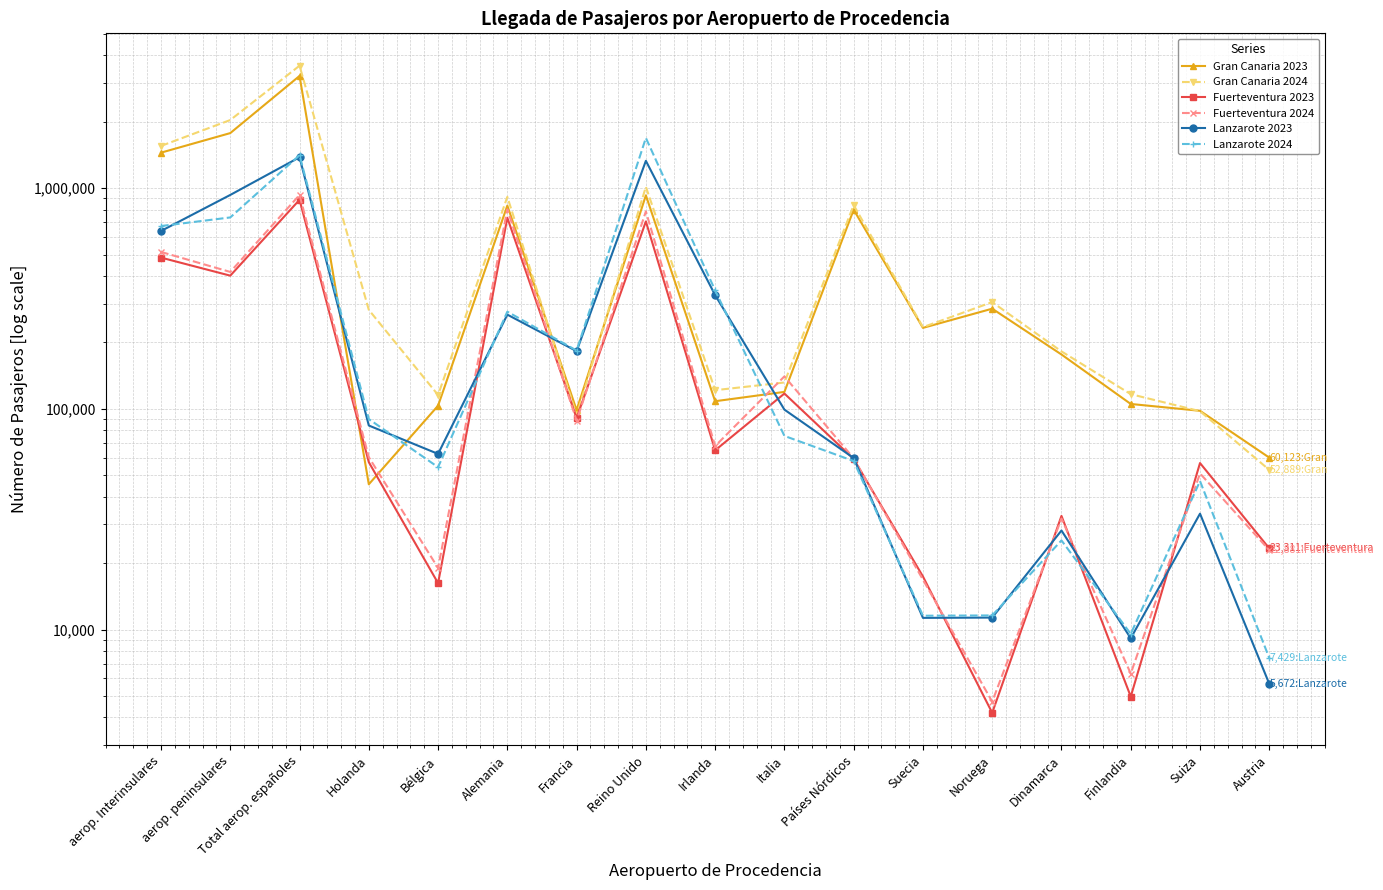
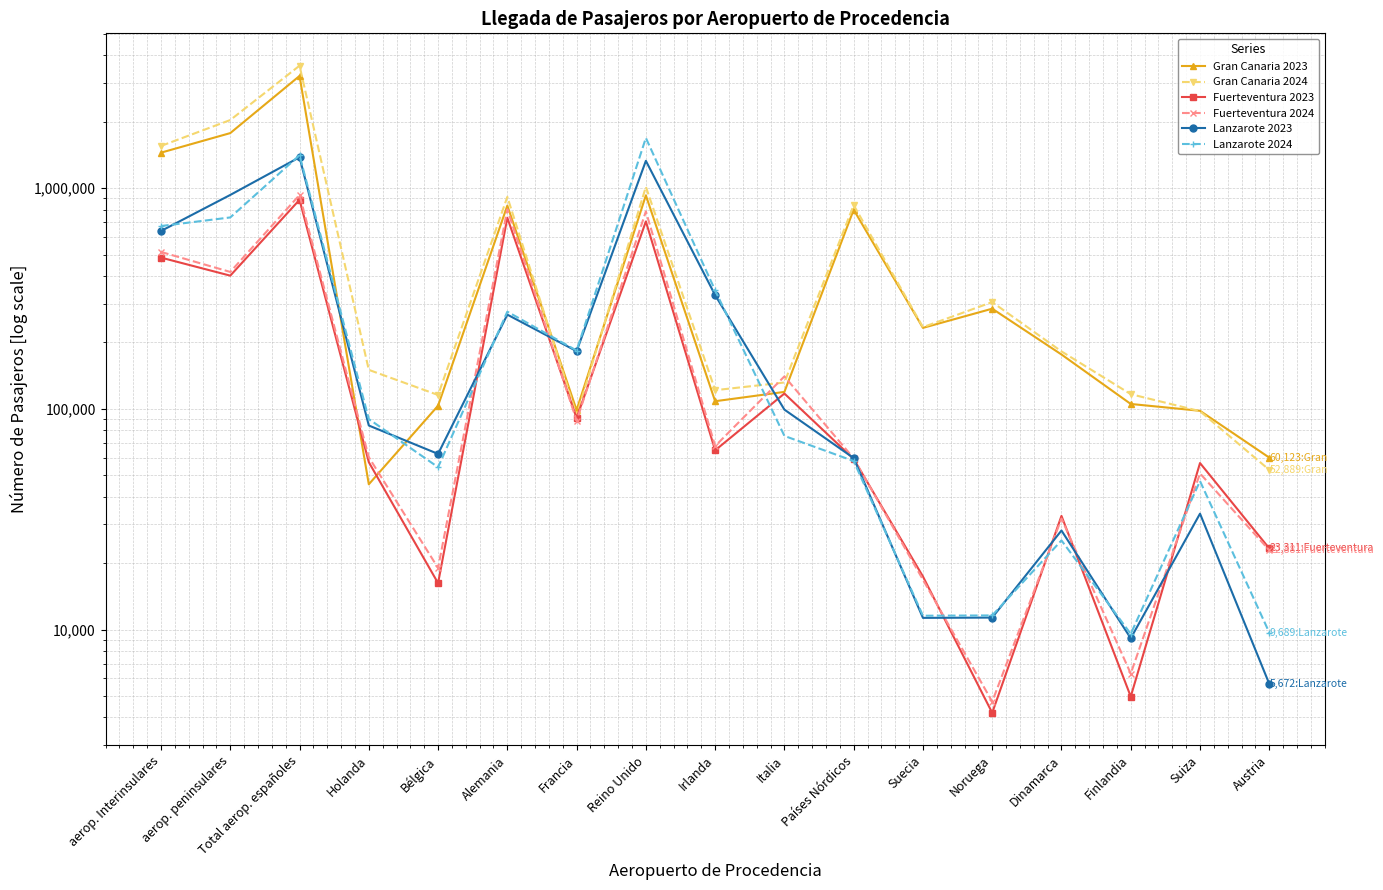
Gran Canaria 2024, Holanda: 280,000 -> 150,000
Lanzarote 2024, Austria: 7,429: -> 9,689:
